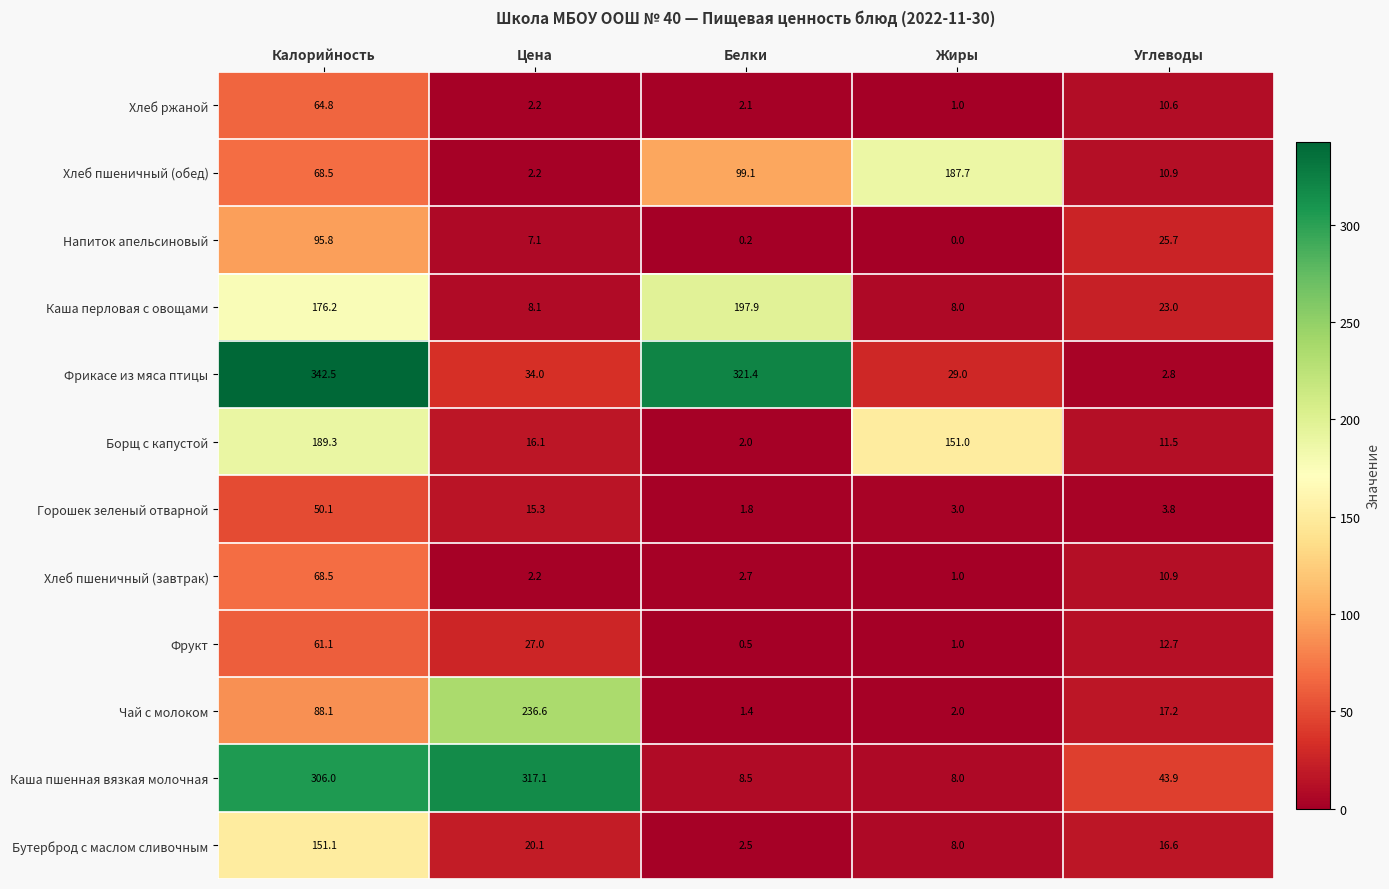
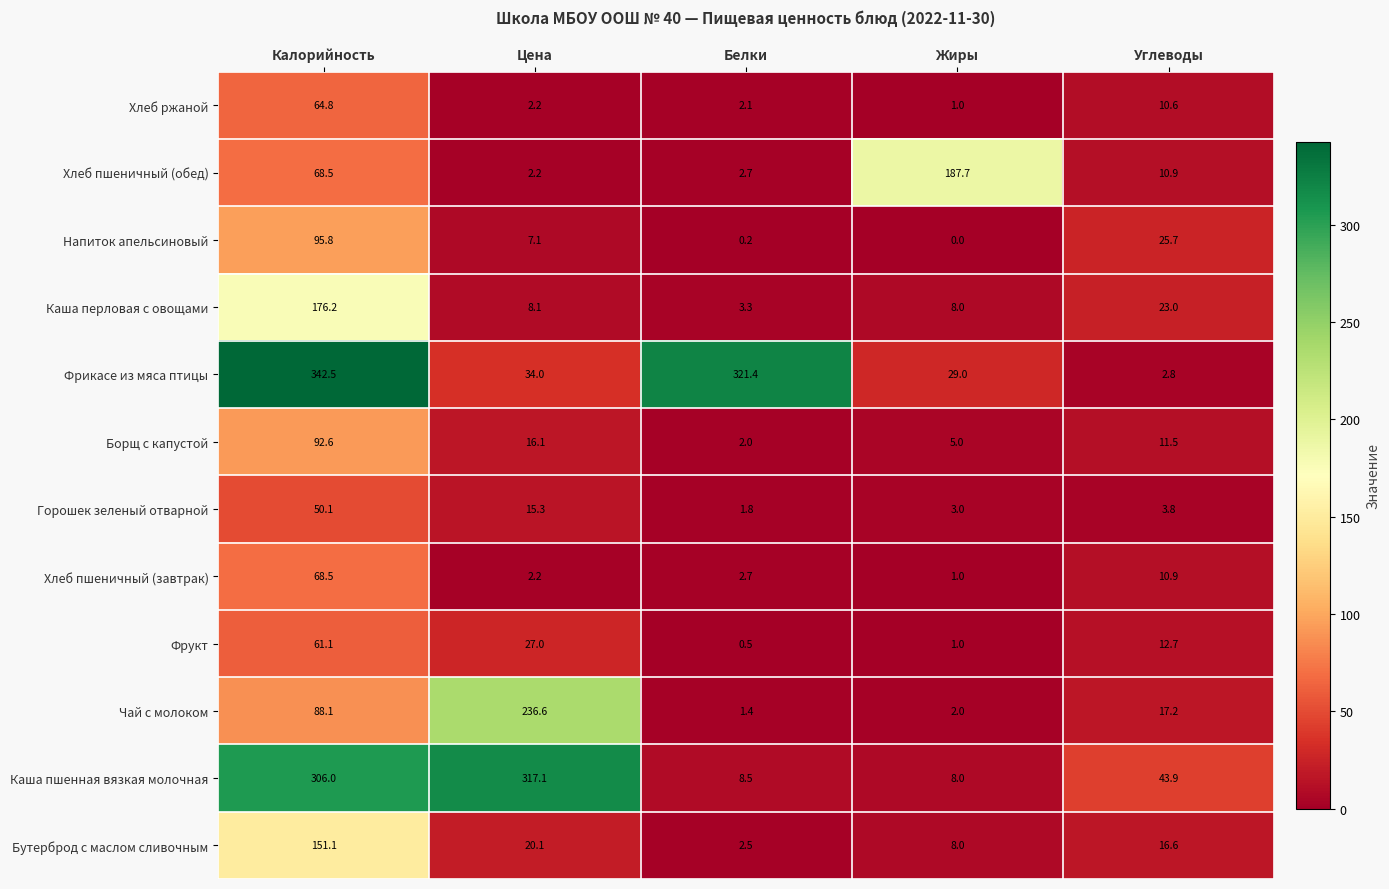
Хлеб пшеничный (обед), Белки: 99.1 -> 2.7
Каша перловая с овощами, Белки: 197.9 -> 3.3
Борщ с капустой, Калорийность: 189.3 -> 92.6
Борщ с капустой, Жиры: 151.0 -> 5.0
